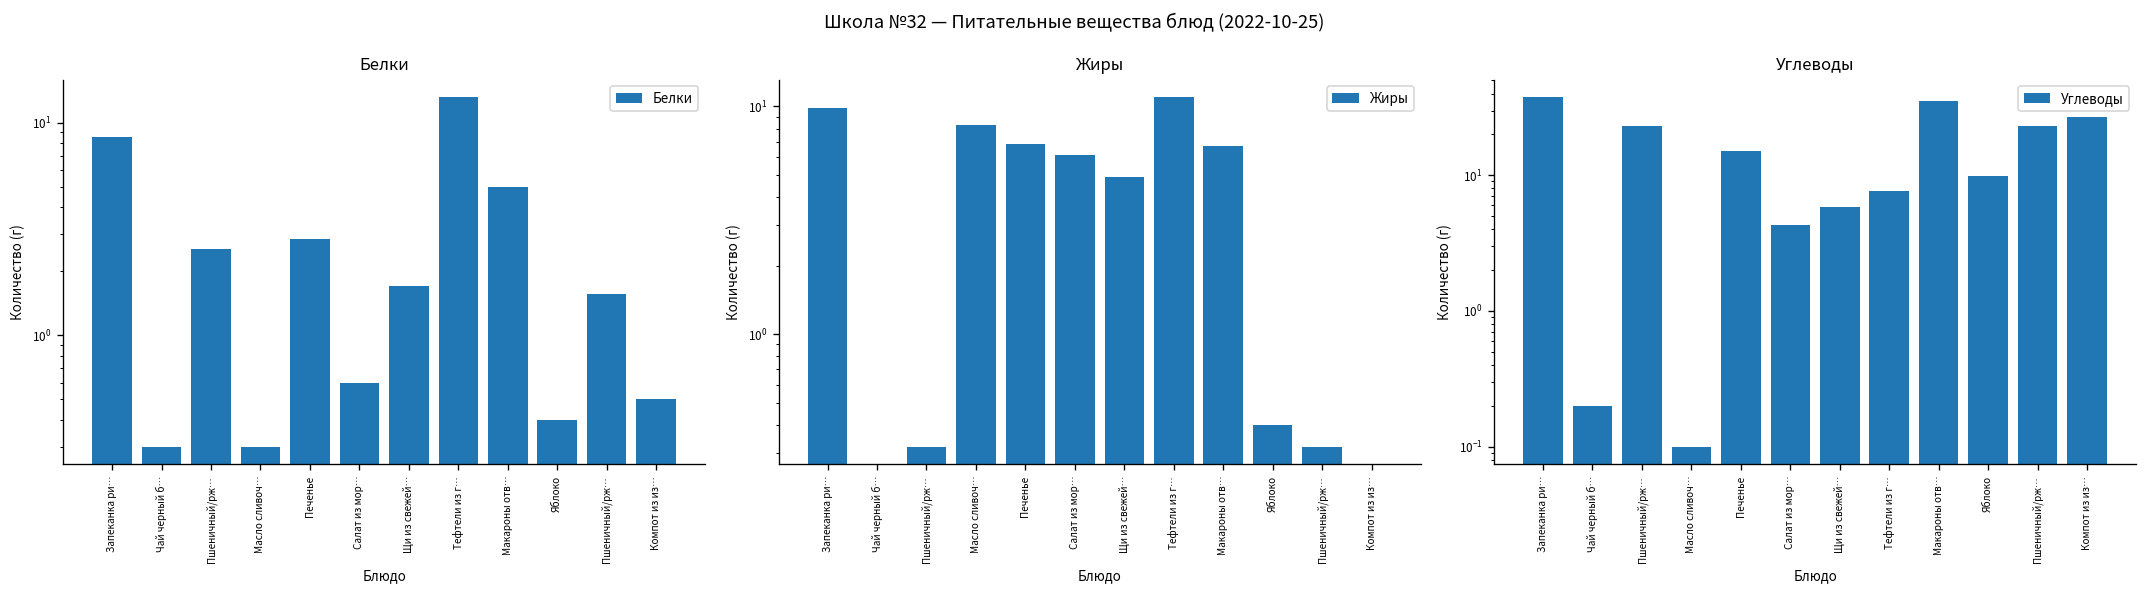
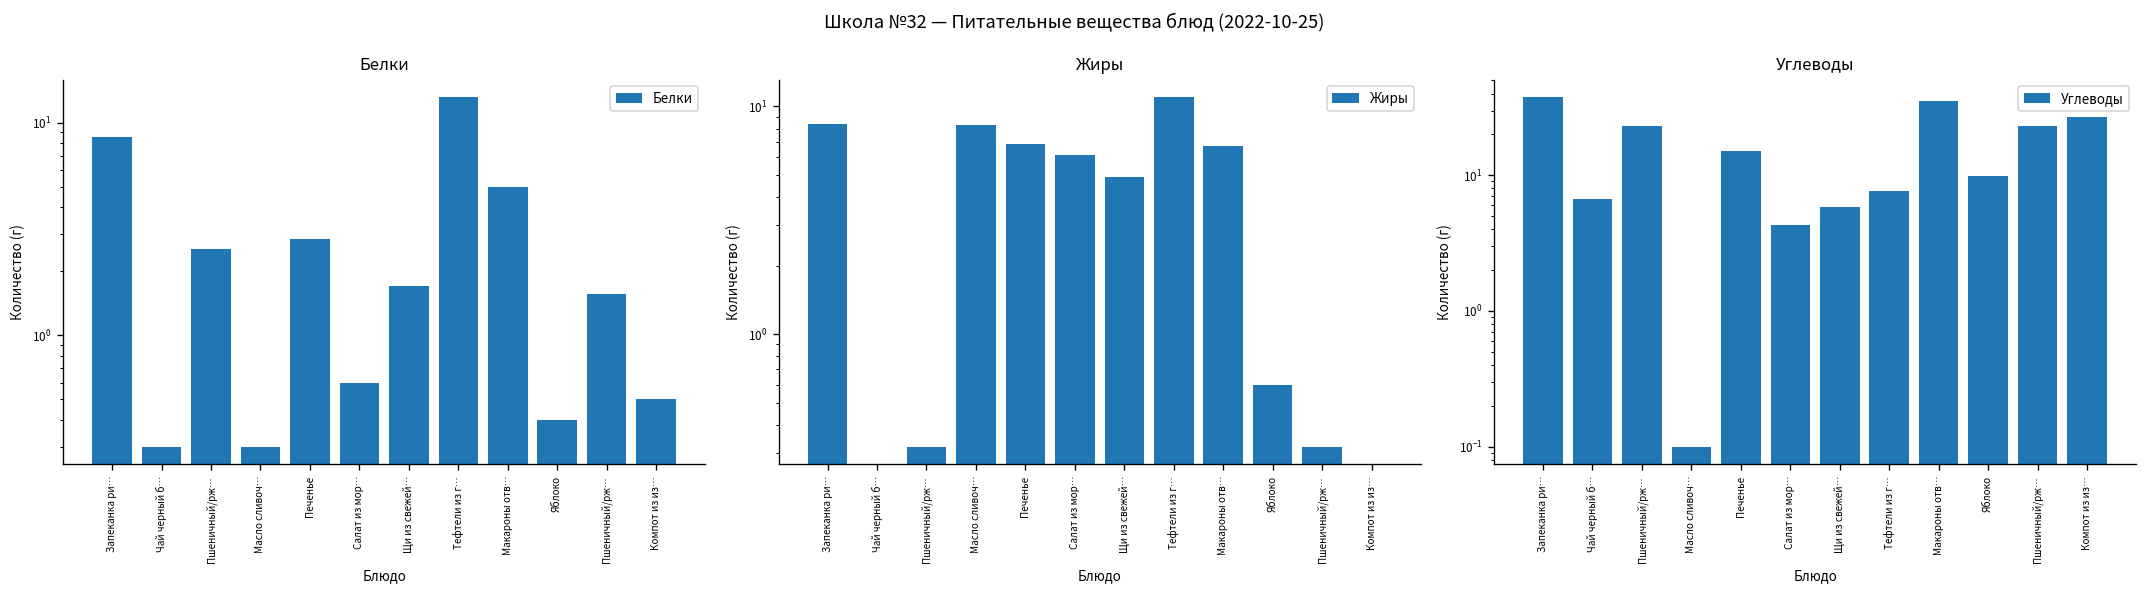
Жиры, Запеканка ри…: 10 -> 8
Жиры, Яблоко: 0.4 -> 0.6
Углеводы, Чай черный б…: 0.2 -> 7
